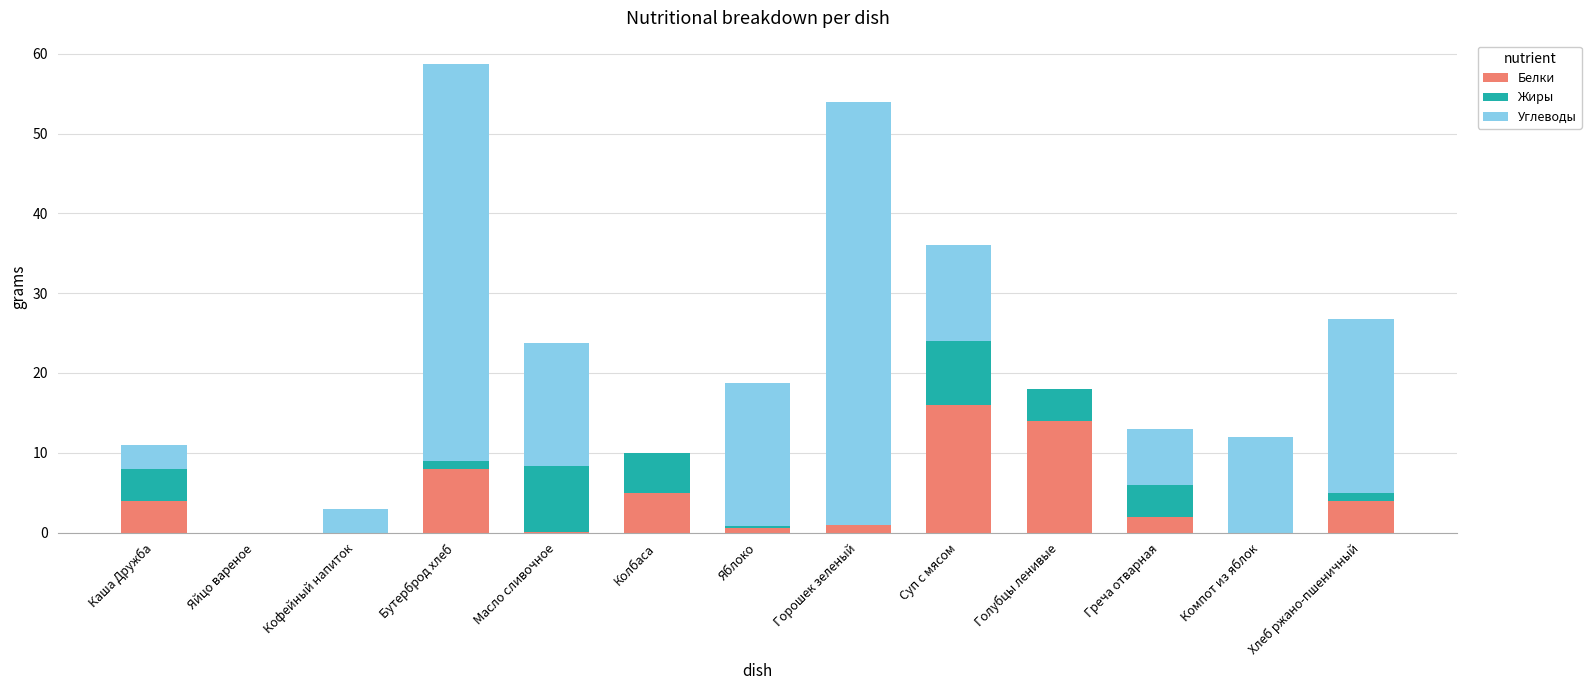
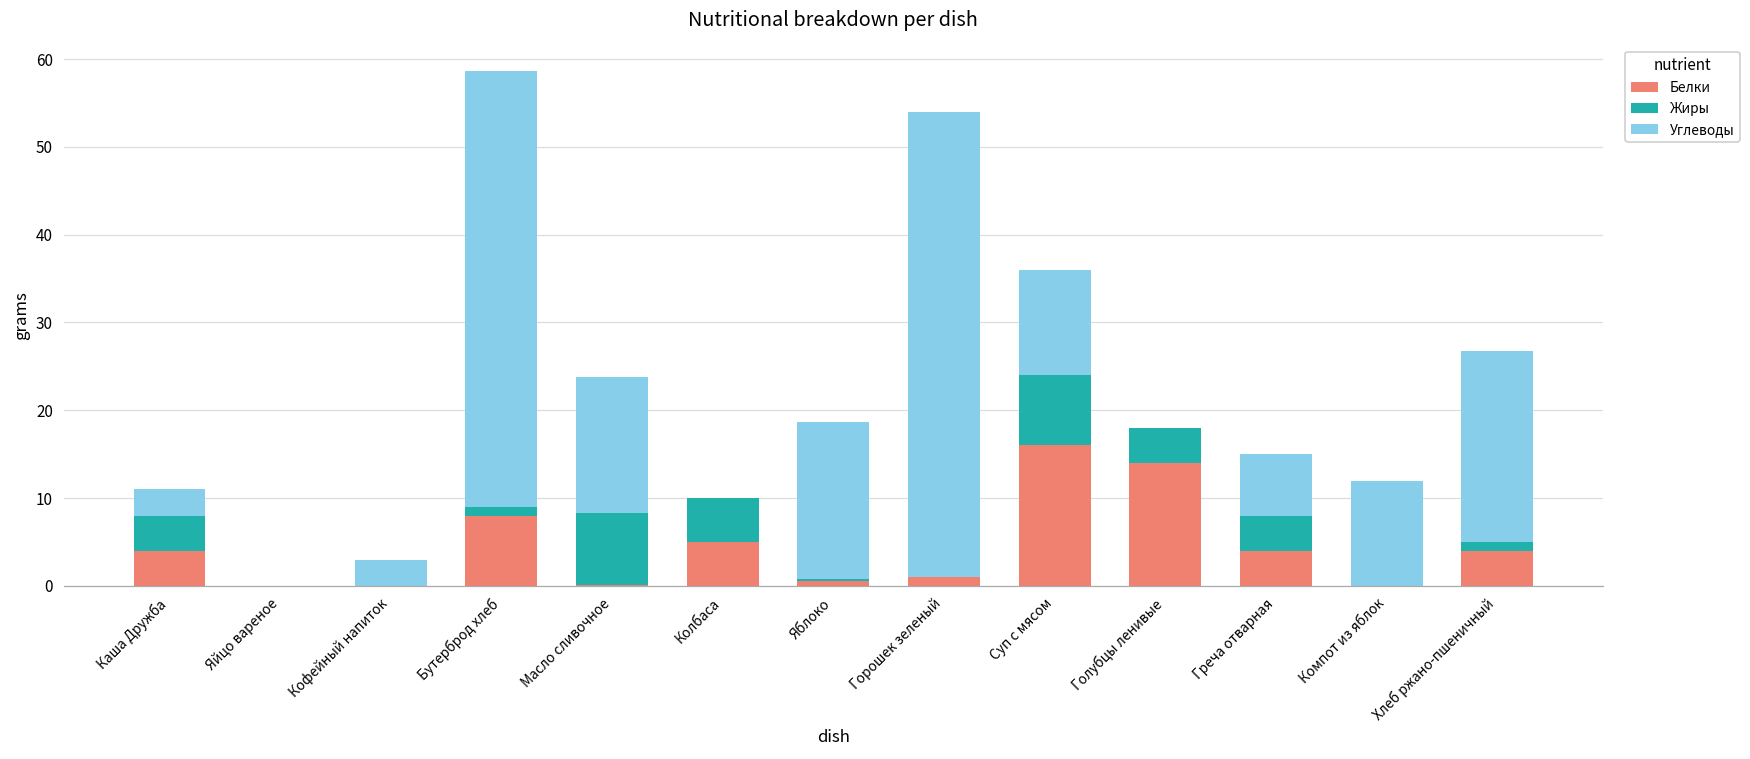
Белки, Греча отварная: 2 -> 4
